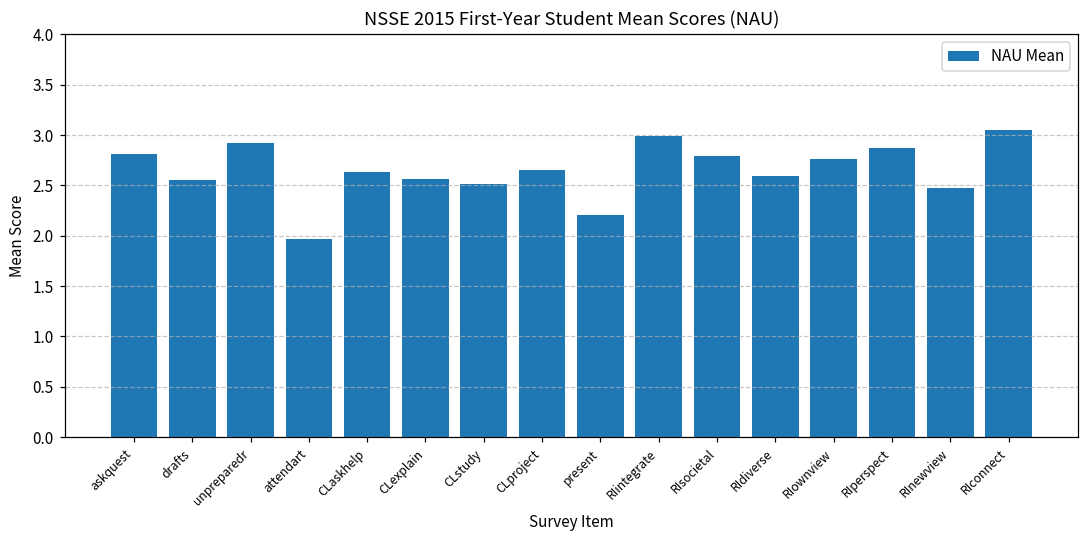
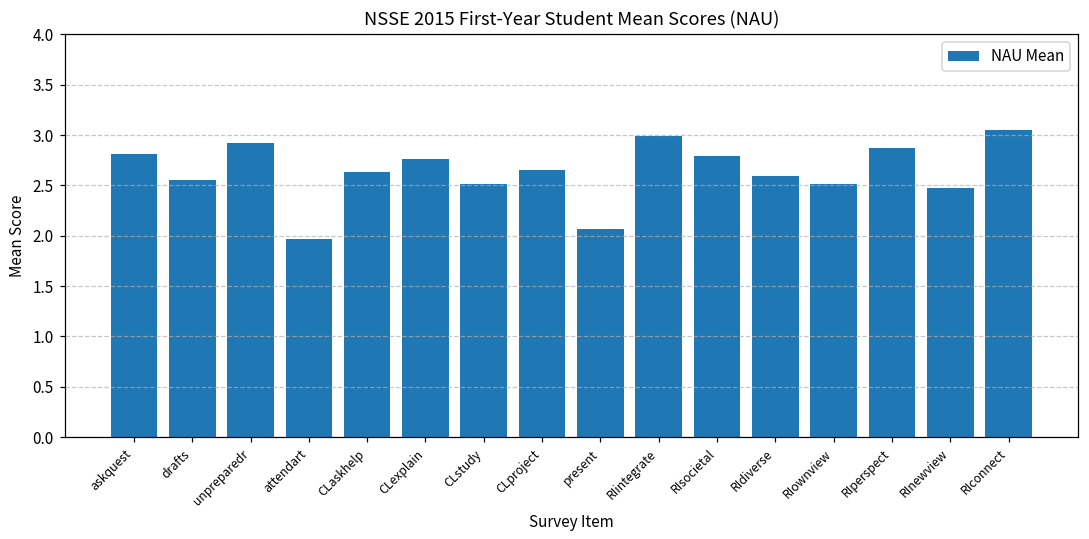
CLexplain: 2.6 -> 2.8
present: 2.2 -> 2.1
RIownview: 2.8 -> 2.5
